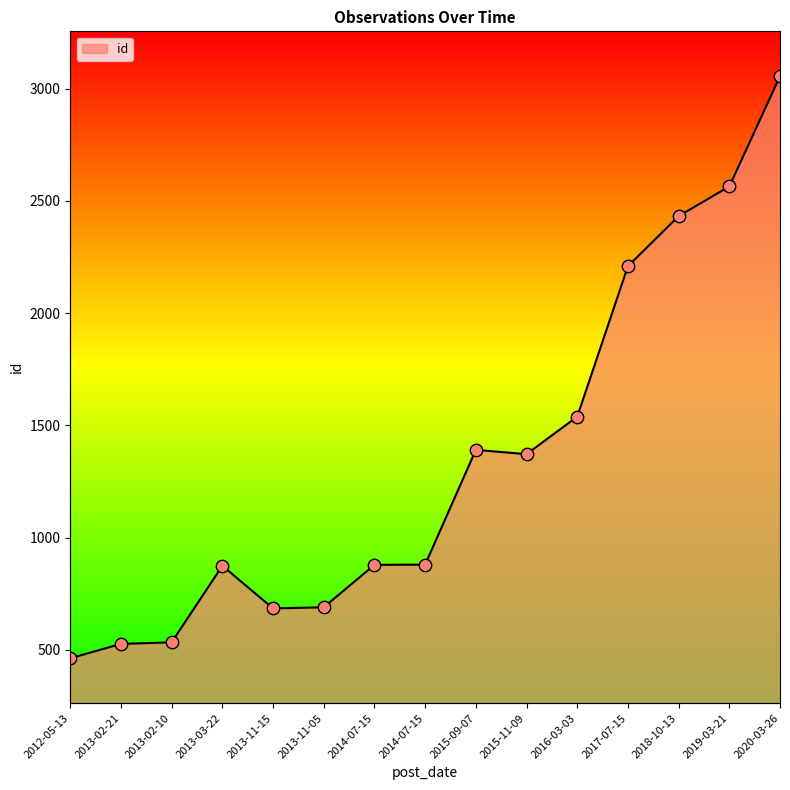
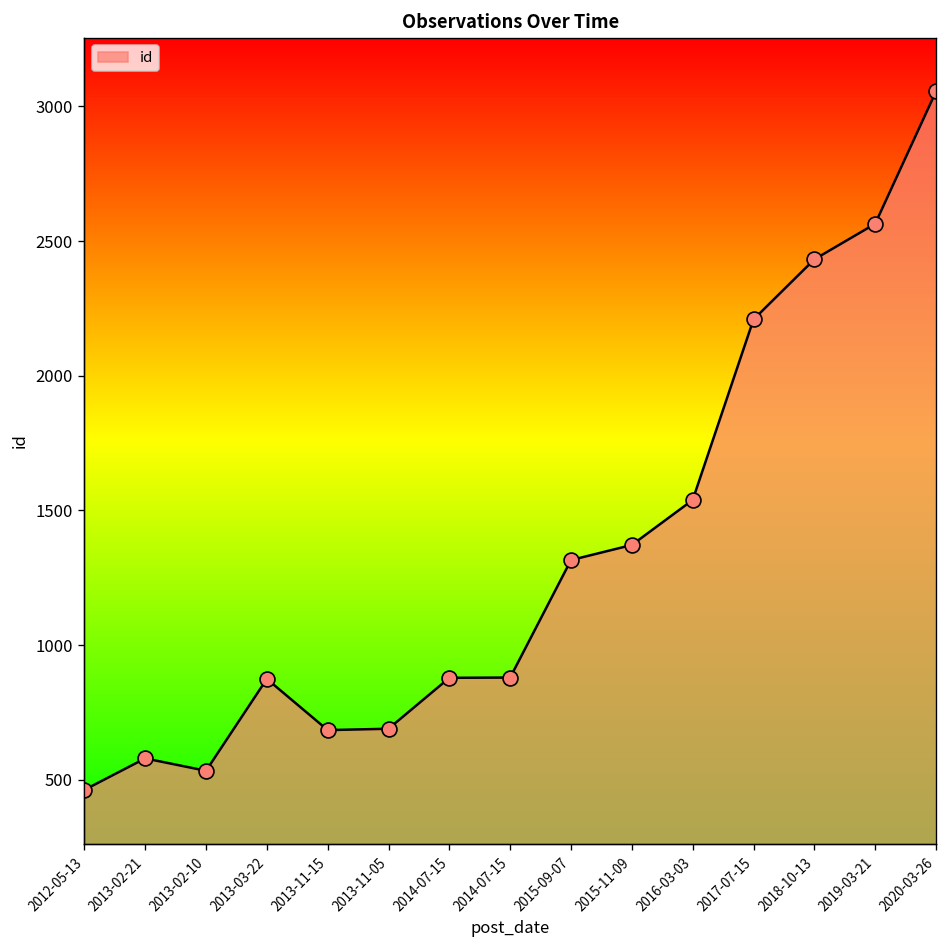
2013-02-21: 530 -> 580
2015-09-07: 1390 -> 1320
